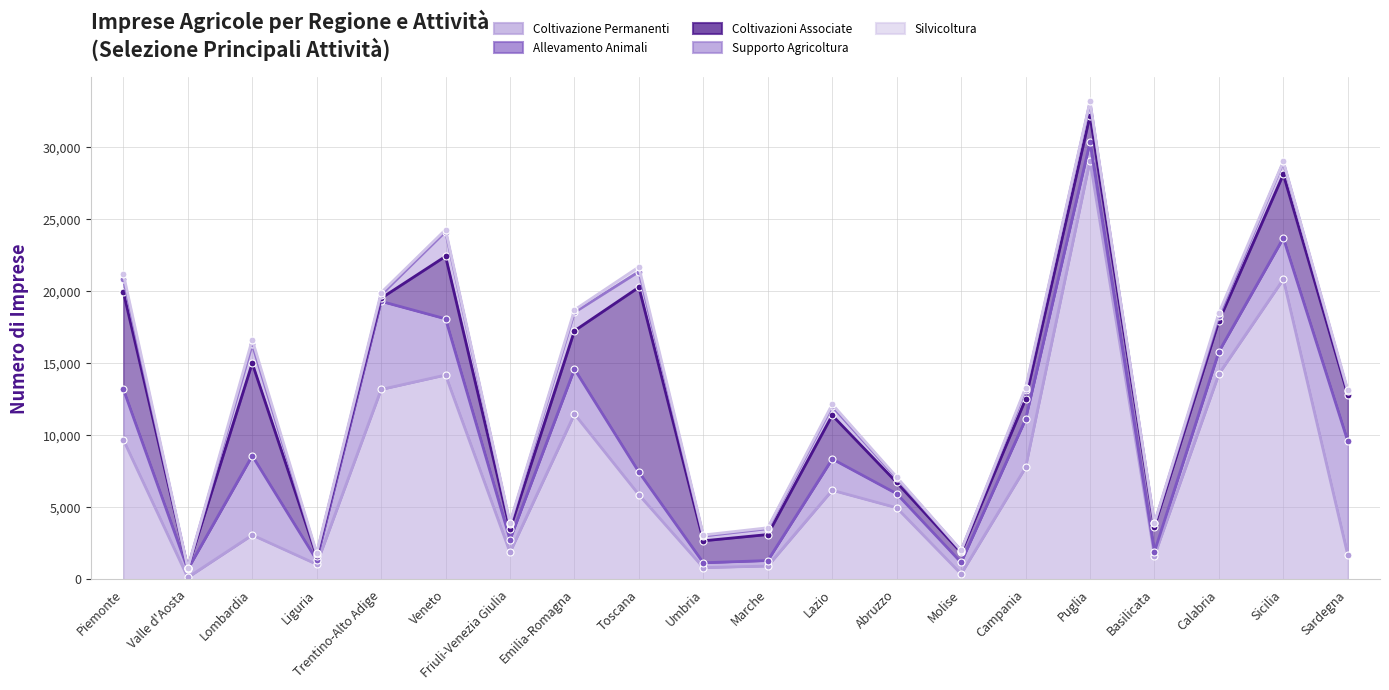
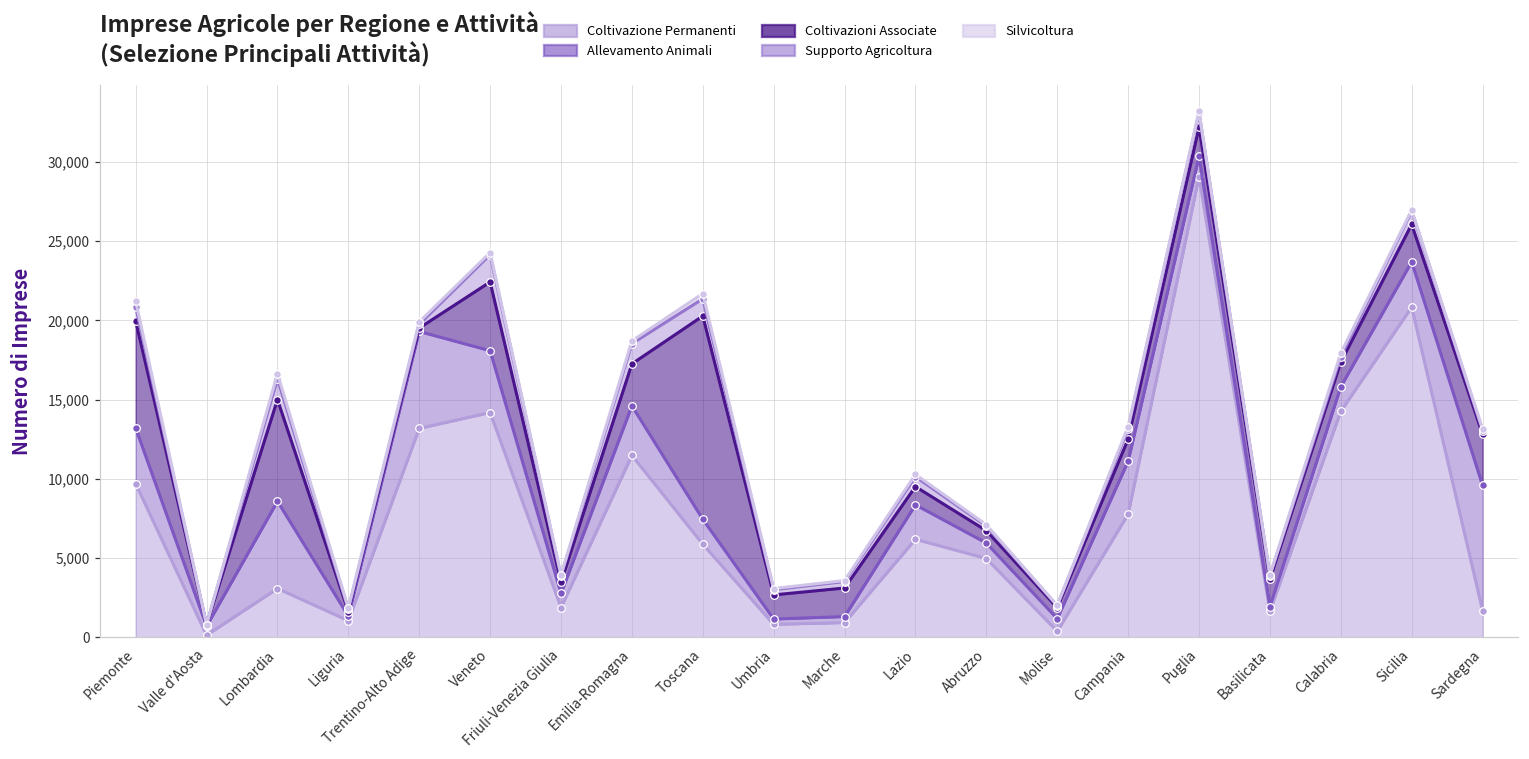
Coltivazioni Associate, Lazio: 3,000 -> 1,200
Coltivazioni Associate, Calabria: 2,100 -> 1,500
Coltivazioni Associate, Sicilia: 4,400 -> 2,400
